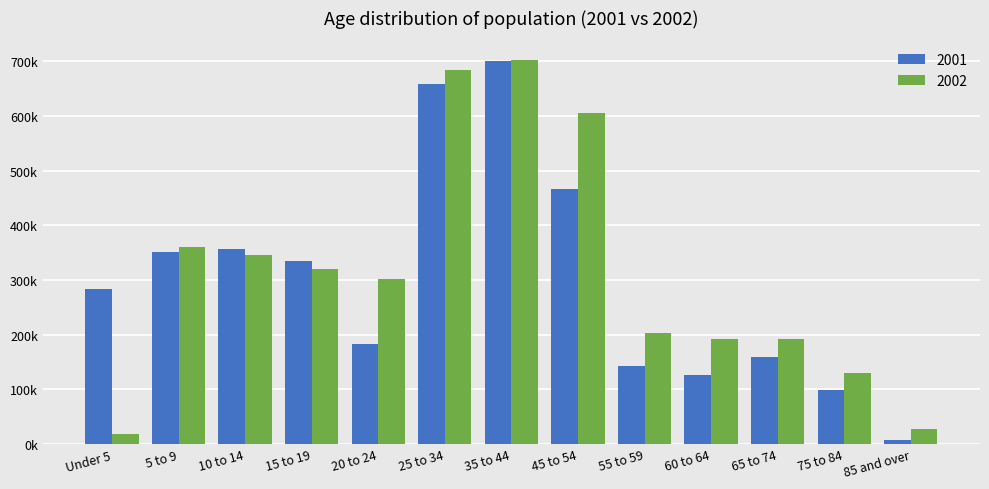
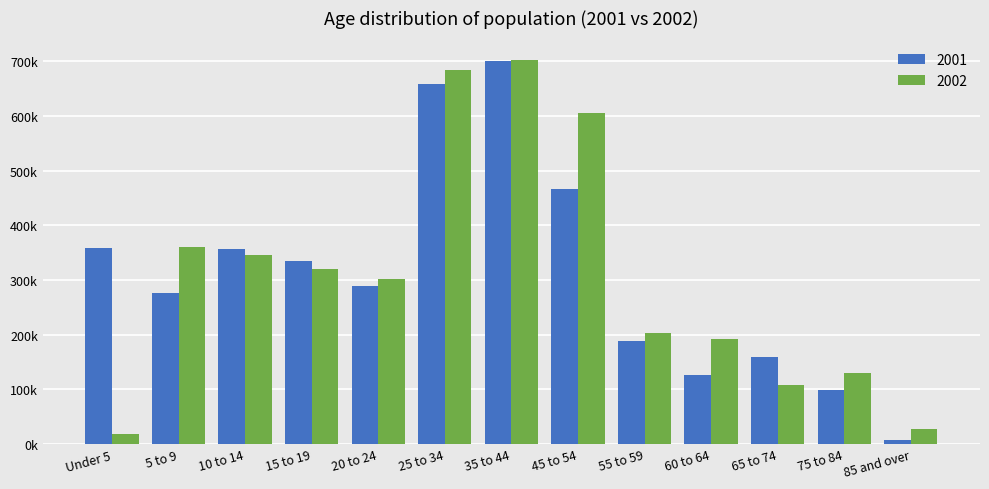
2001, Under 5: 280000 -> 360000
2001, 5 to 9: 350000 -> 280000
2001, 20 to 24: 180000 -> 290000
2001, 55 to 59: 140000 -> 190000
2002, 65 to 74: 190000 -> 110000
